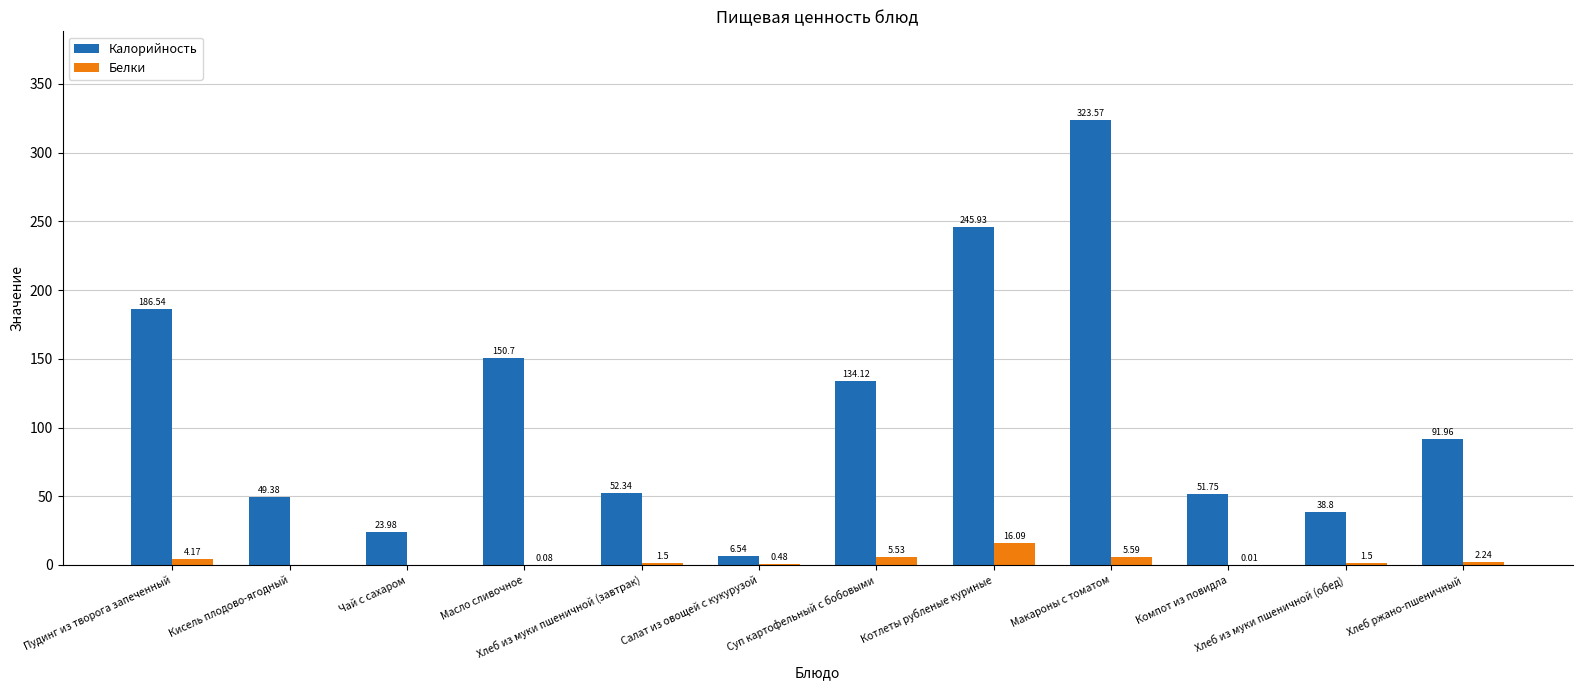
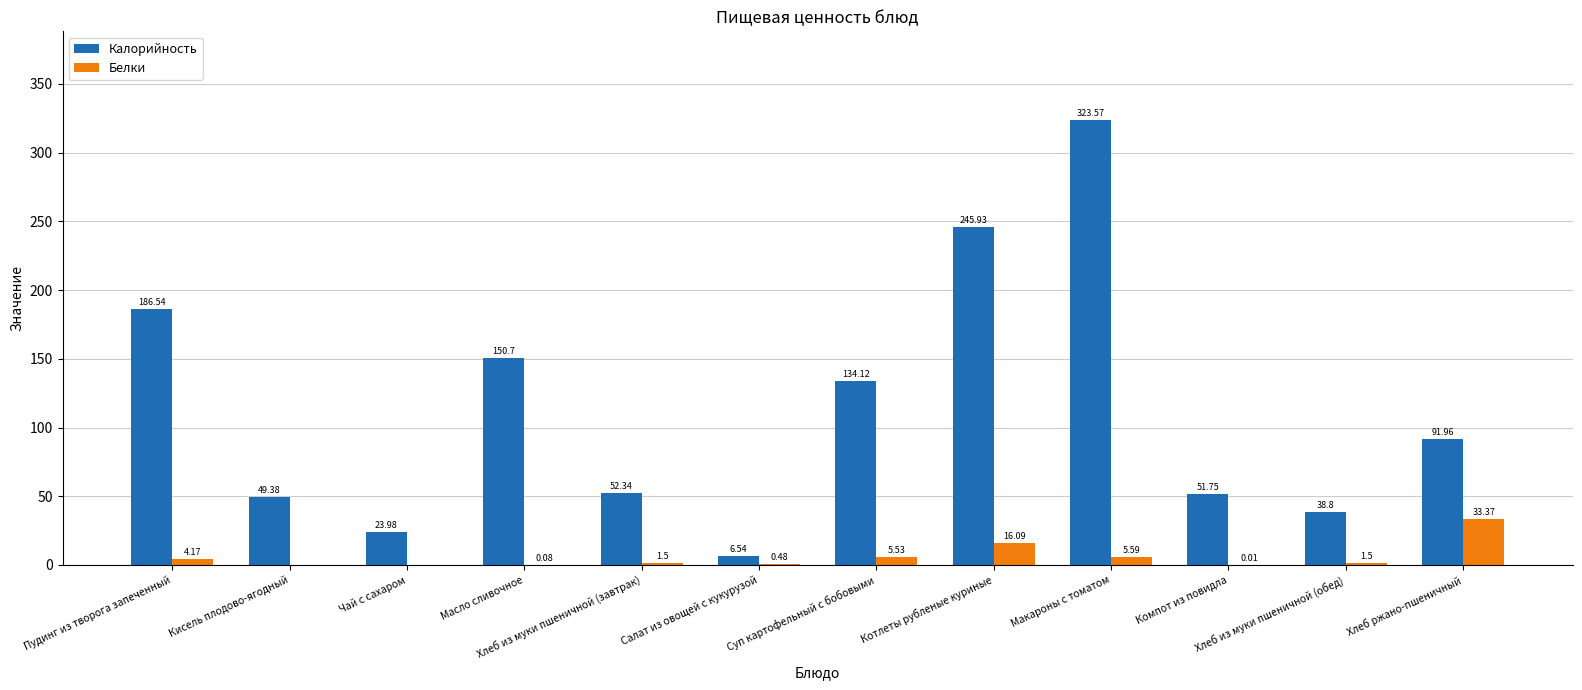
Белки, Хлеб ржано-пшеничный: 2.24 -> 33.37
